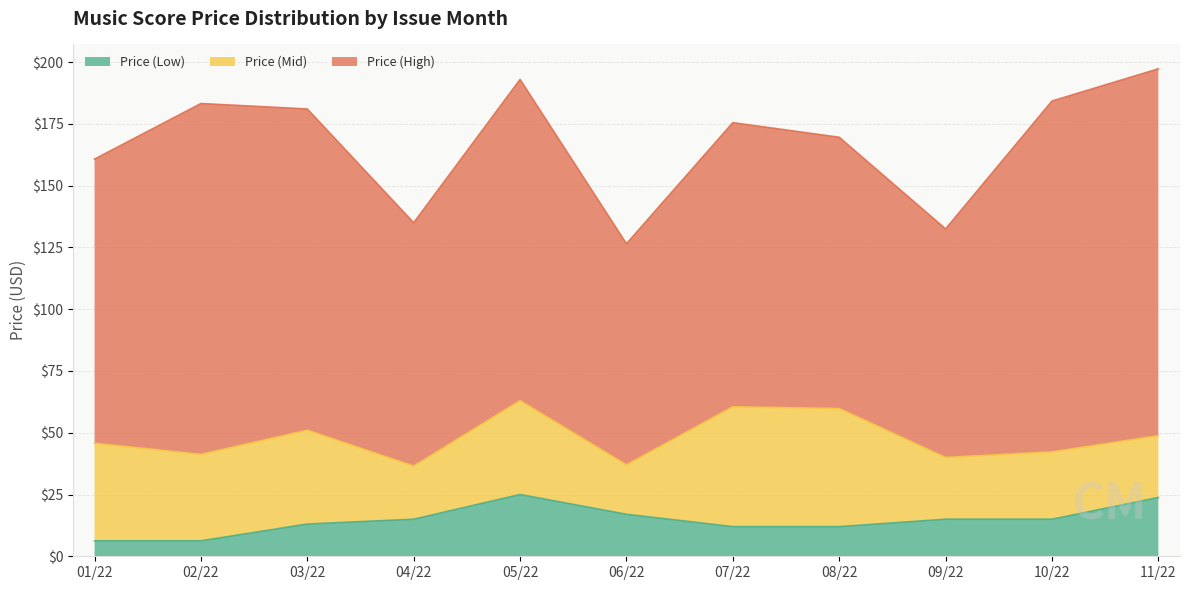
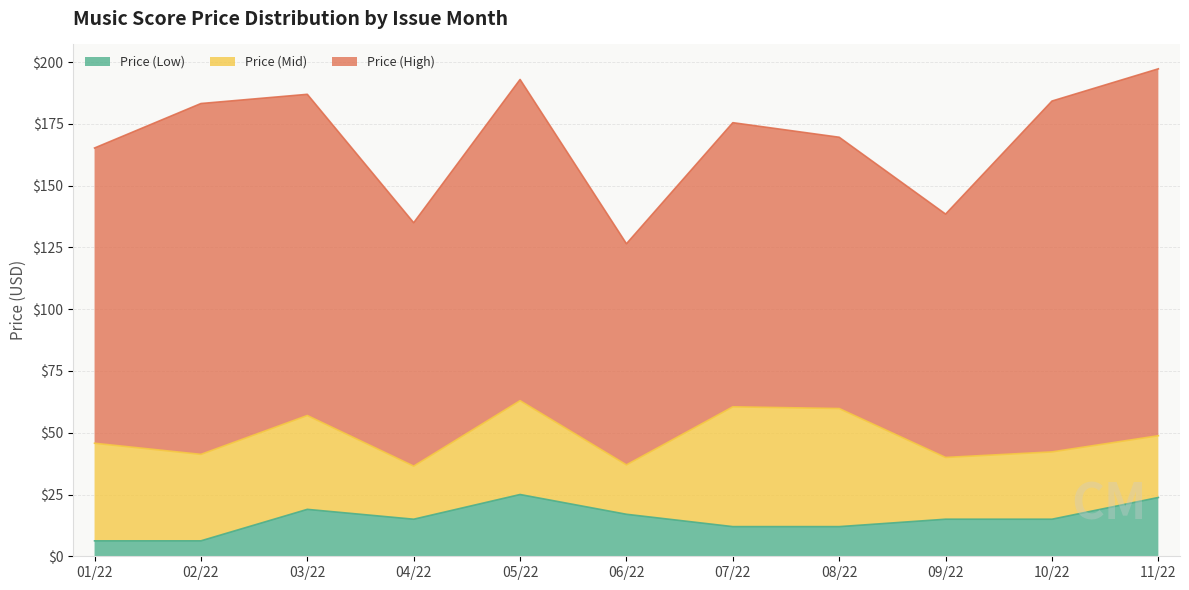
Price (High), 01/22: $115 -> $120
Price (Low), 03/22: $13 -> $19
Price (High), 09/22: $93 -> $99
